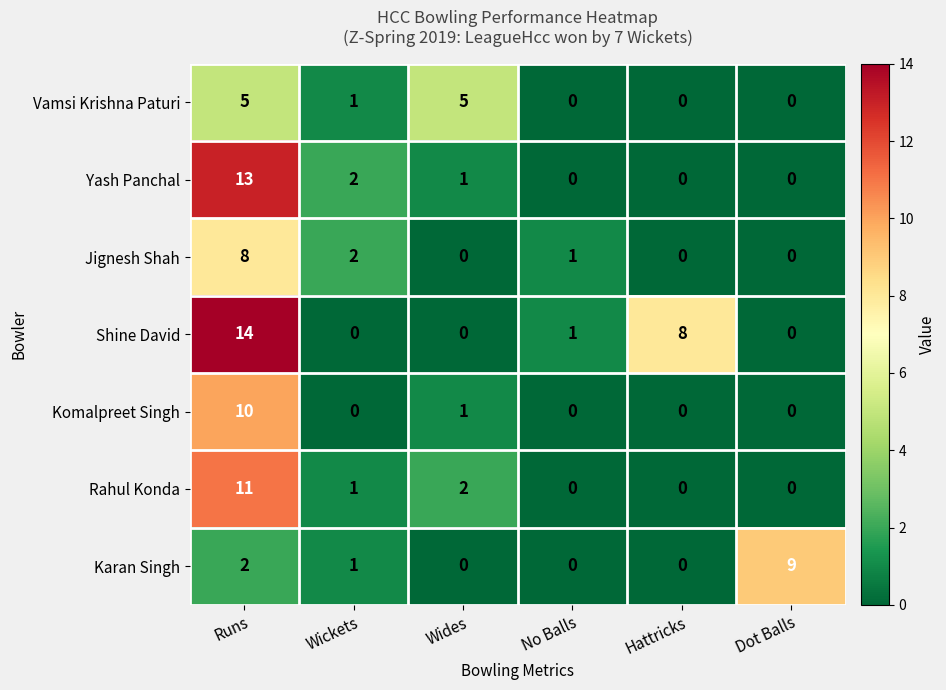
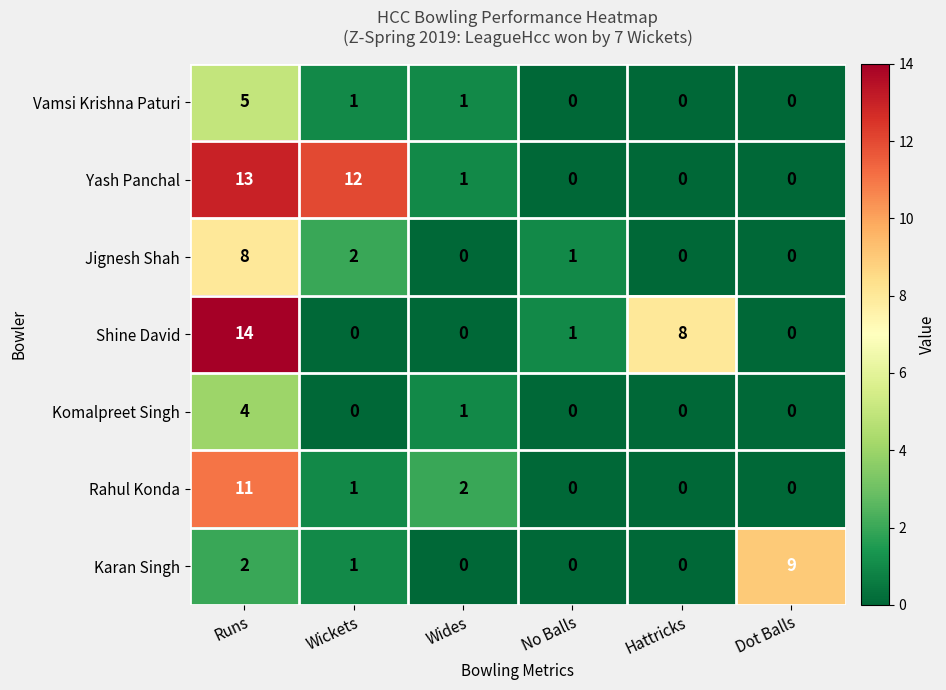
Vamsi Krishna Paturi, Wides: 5 -> 1
Yash Panchal, Wickets: 2 -> 12
Komalpreet Singh, Runs: 10 -> 4
